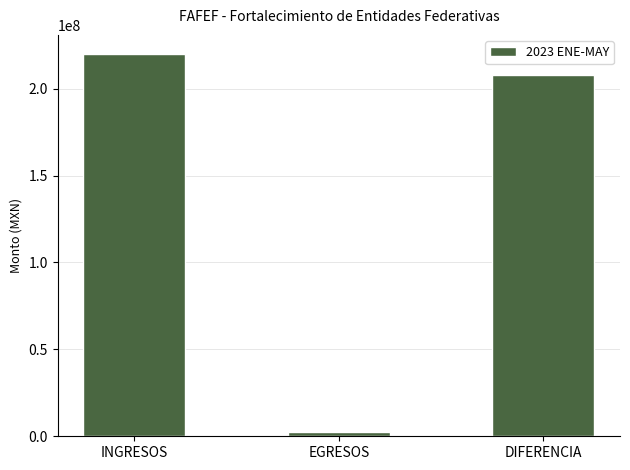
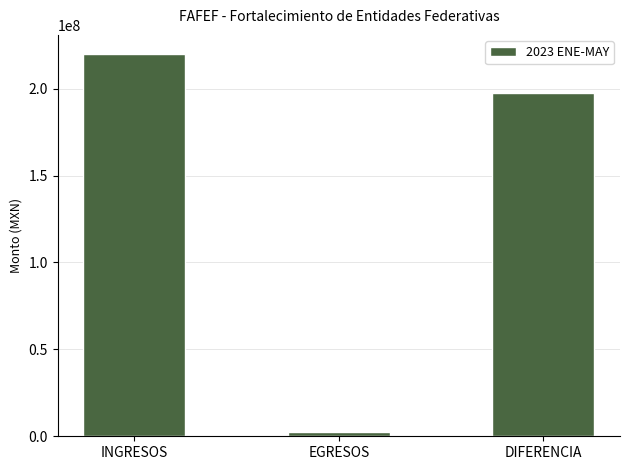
DIFERENCIA: 208000000 -> 197000000
